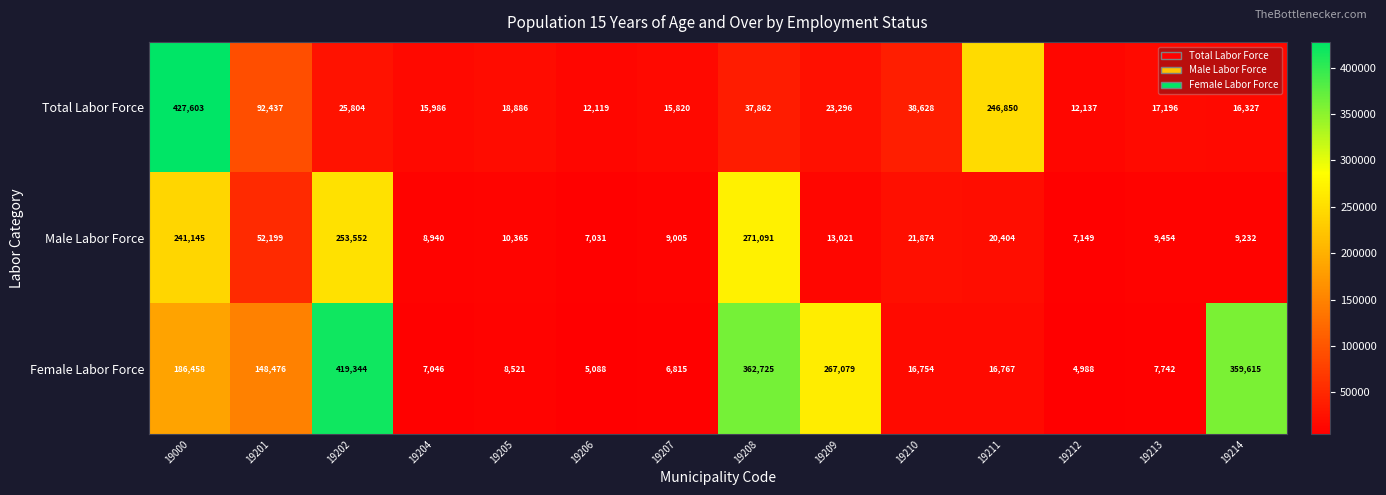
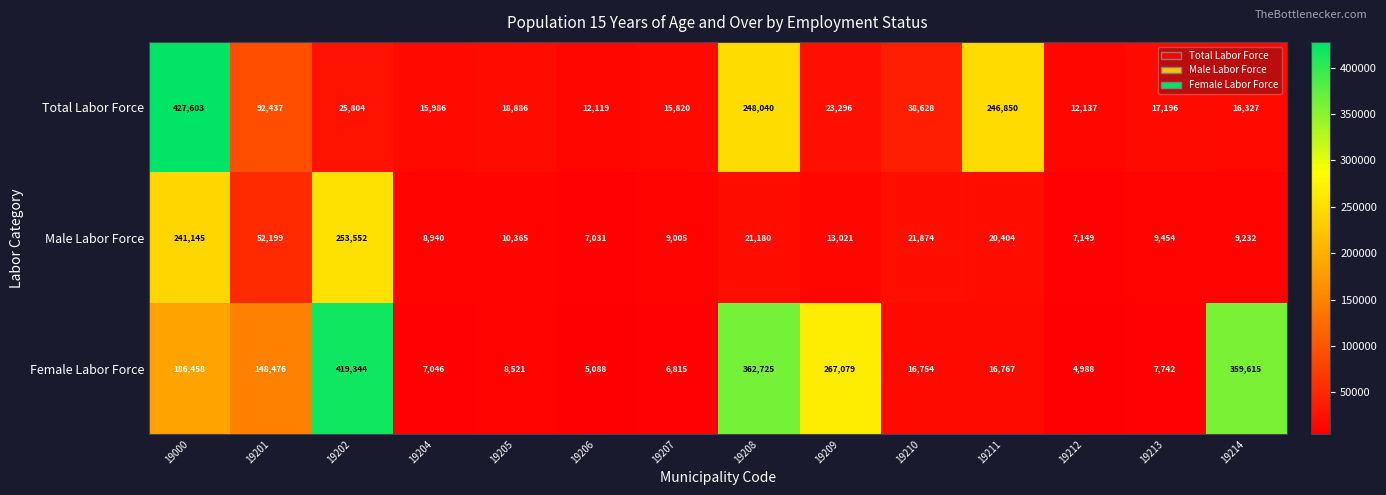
Total Labor Force, 19208: 37,862 -> 248,040
Male Labor Force, 19208: 271,091 -> 21,180
